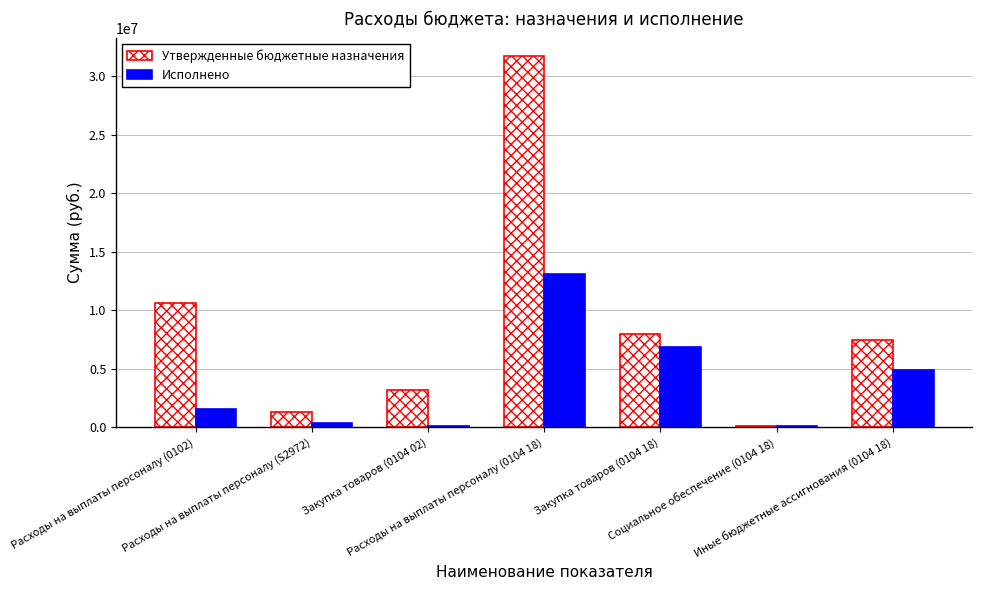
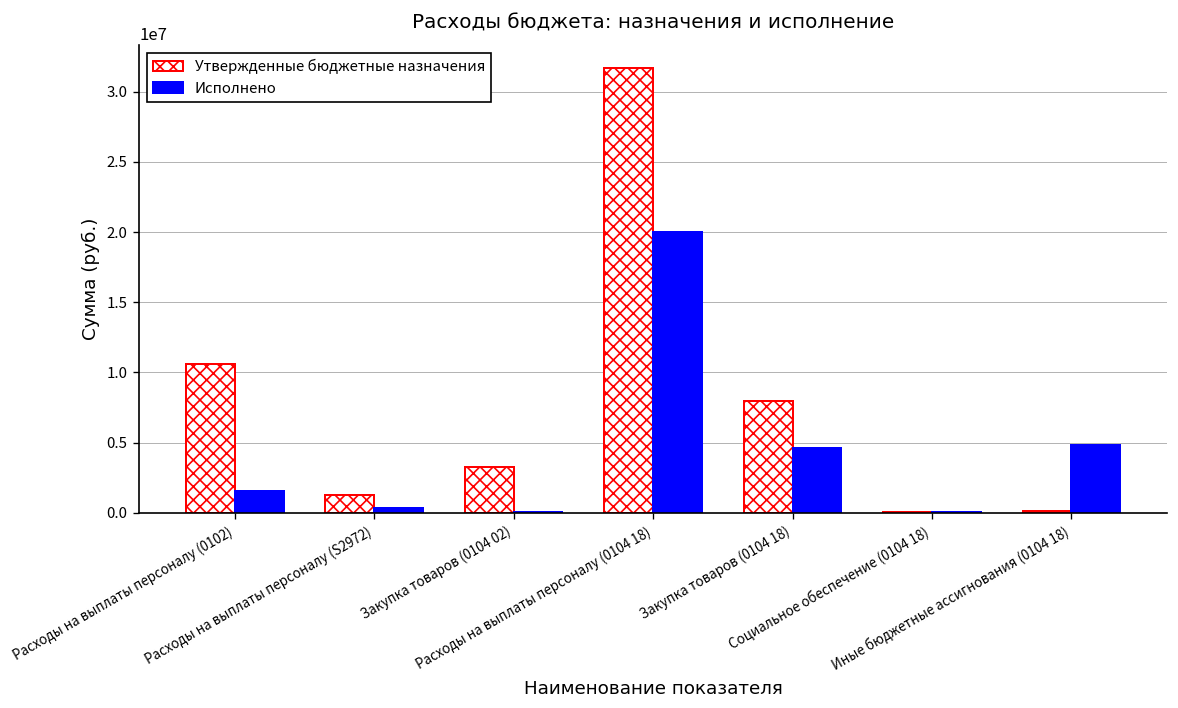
Исполнено, Расходы на выплаты персоналу (0104 18): 13100000 -> 20000000
Исполнено, Закупка товаров (0104 18): 6800000 -> 4600000
Утвержденные бюджетные назначения, Иные бюджетные ассигнования (0104 18): 7400000 -> 100000
